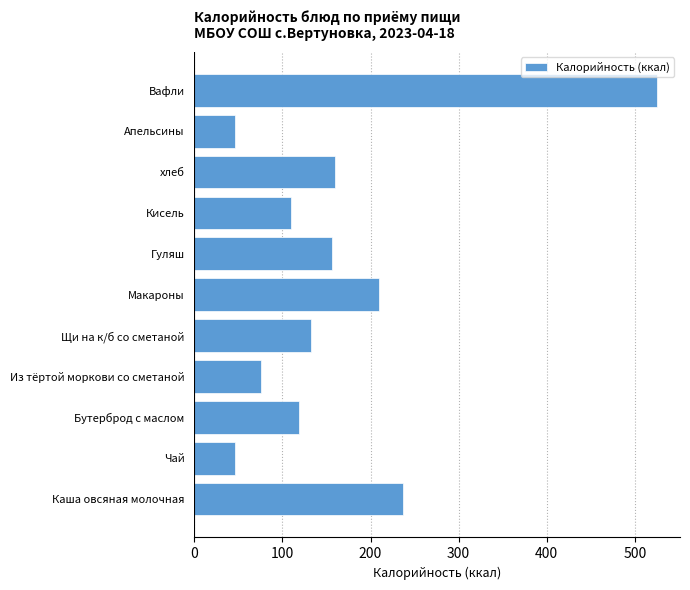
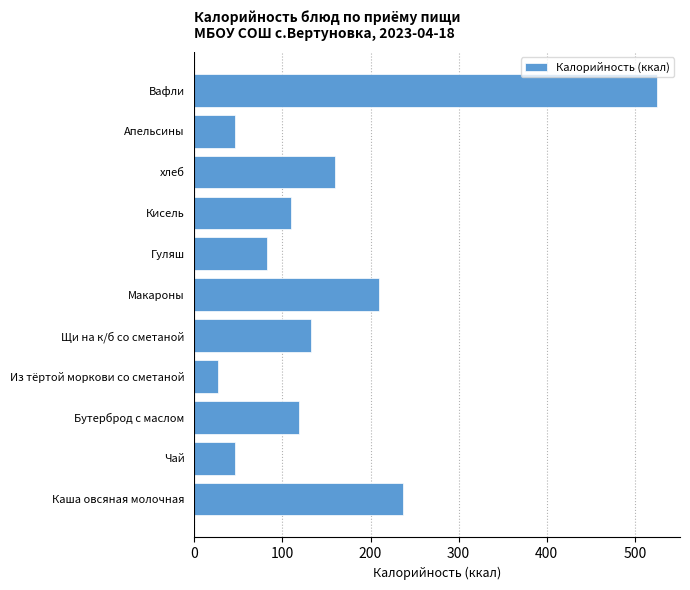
Гуляш: 160 -> 80
Из тёртой моркови со сметаной: 80 -> 30
